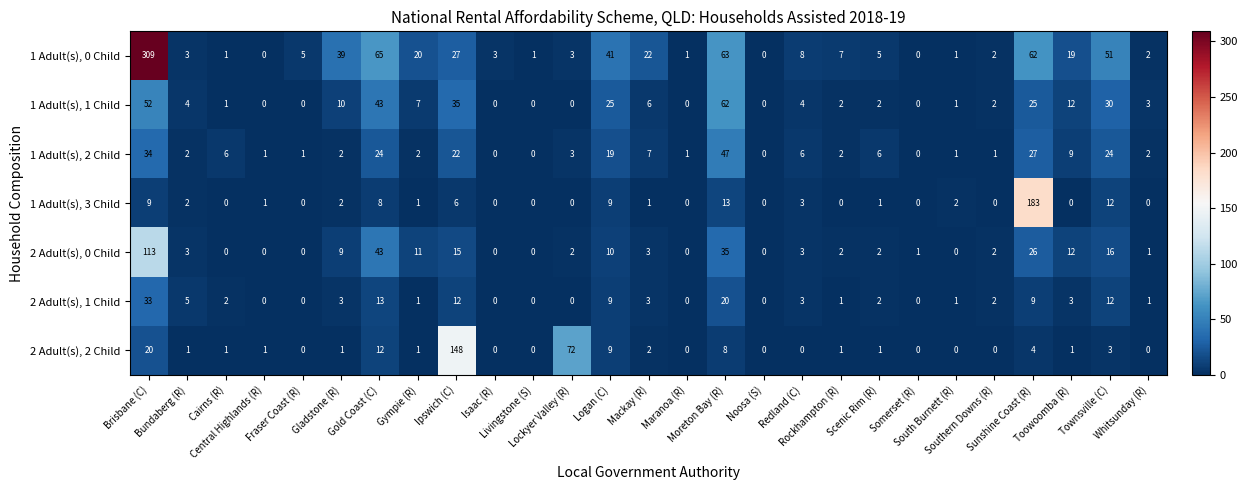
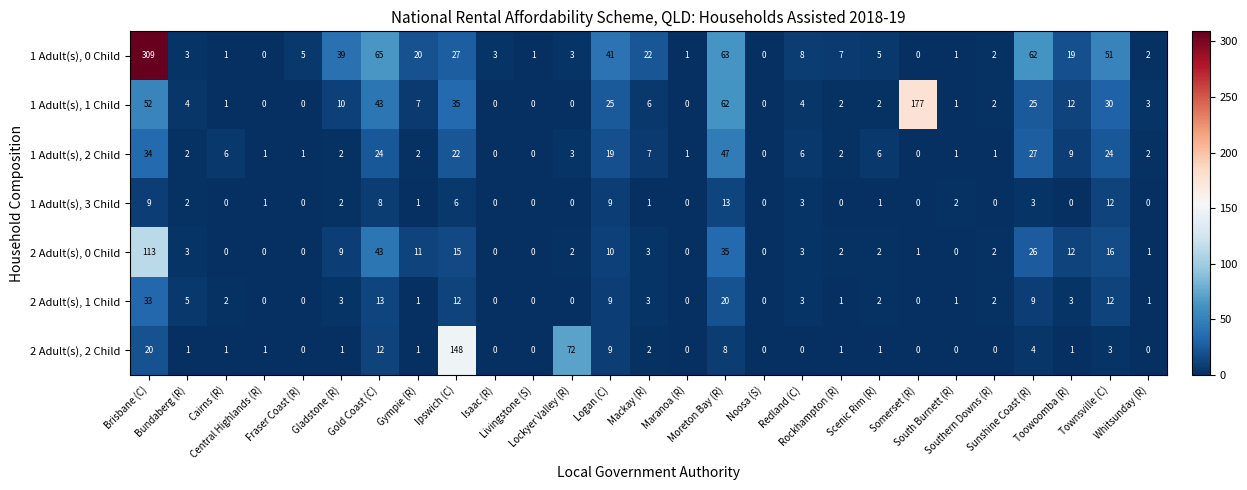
1 Adult(s), 1 Child, Somerset (R): 0 -> 177
1 Adult(s), 3 Child, Sunshine Coast (R): 183 -> 3
